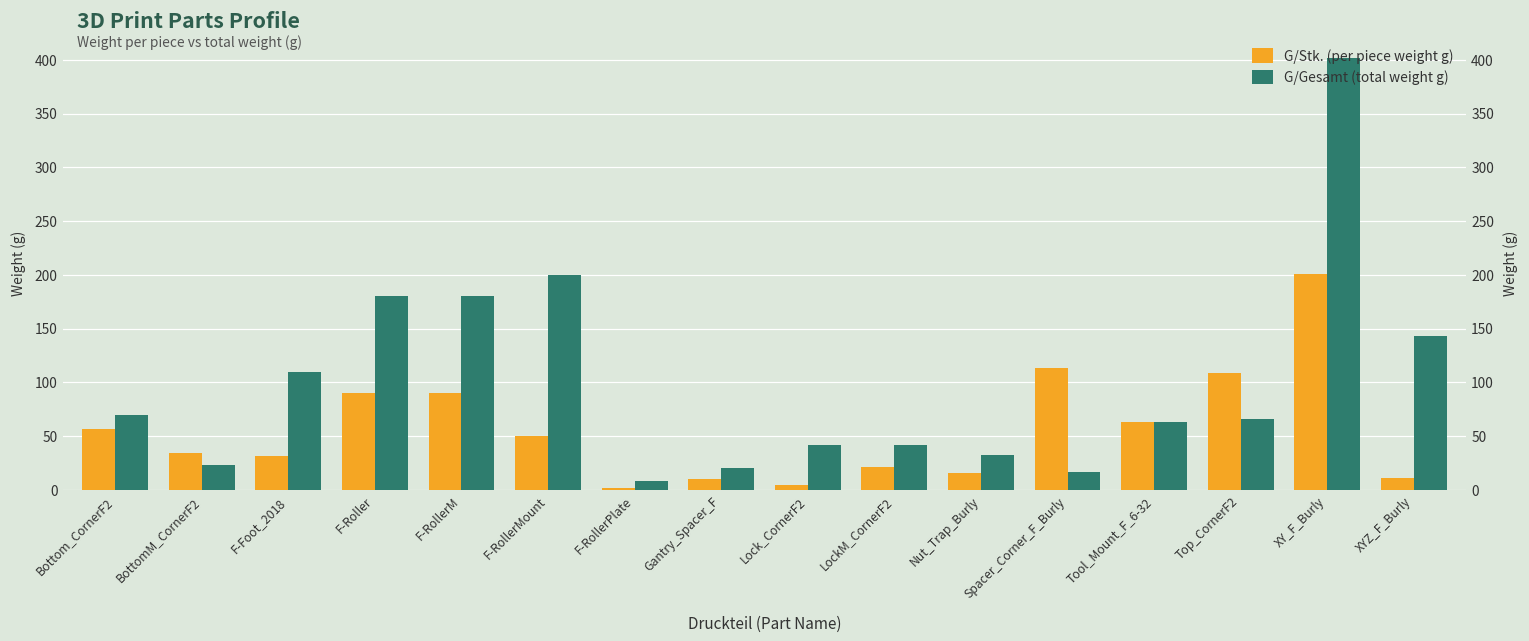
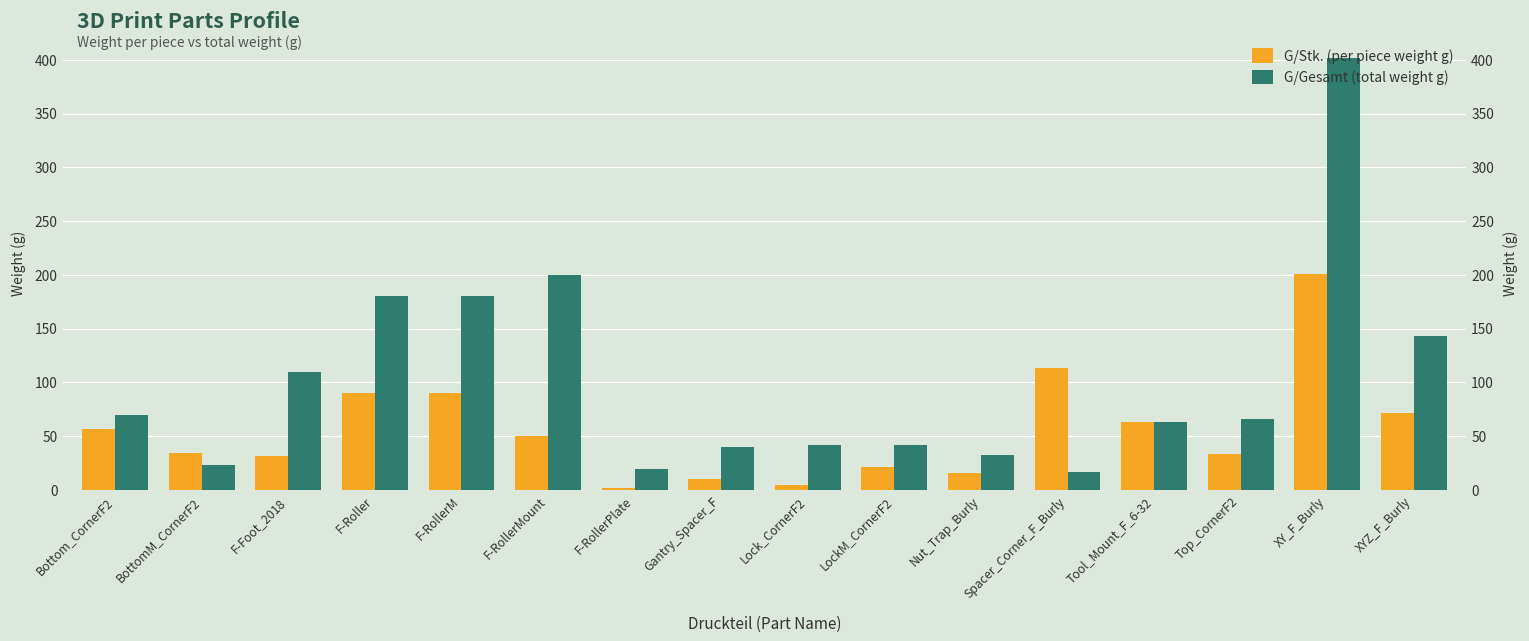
G/Gesamt (total weight g), F-RollerPlate: 10 -> 20
G/Gesamt (total weight g), Gantry_Spacer_F: 20 -> 40
G/Stk. (per piece weight g), Top_CornerF2: 110 -> 30
G/Stk. (per piece weight g), XYZ_F_Burly: 10 -> 70
